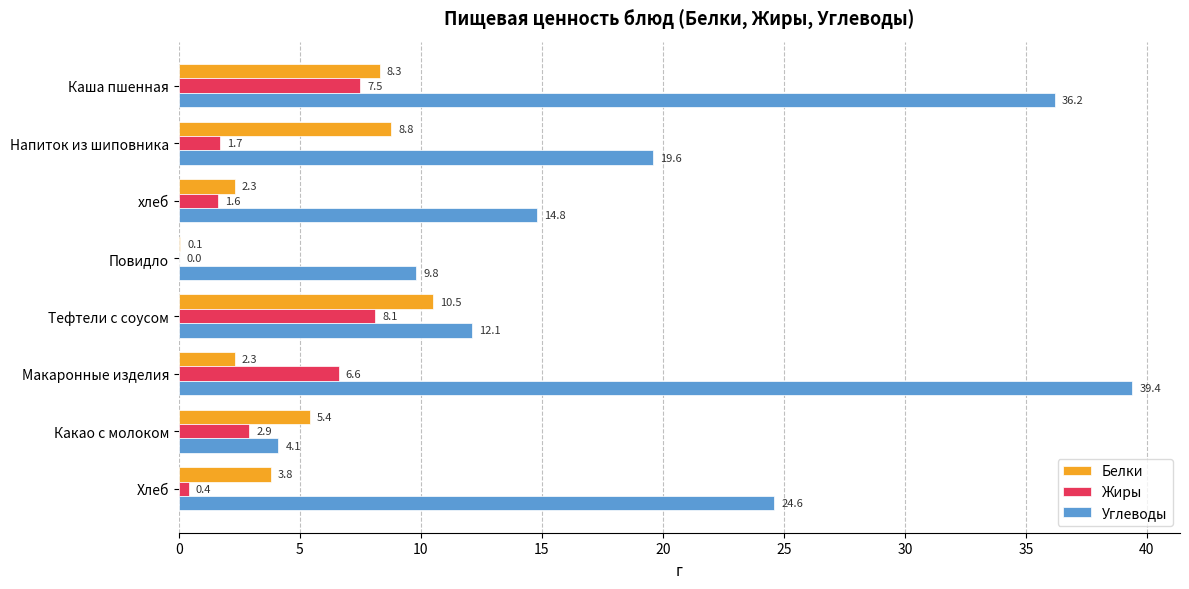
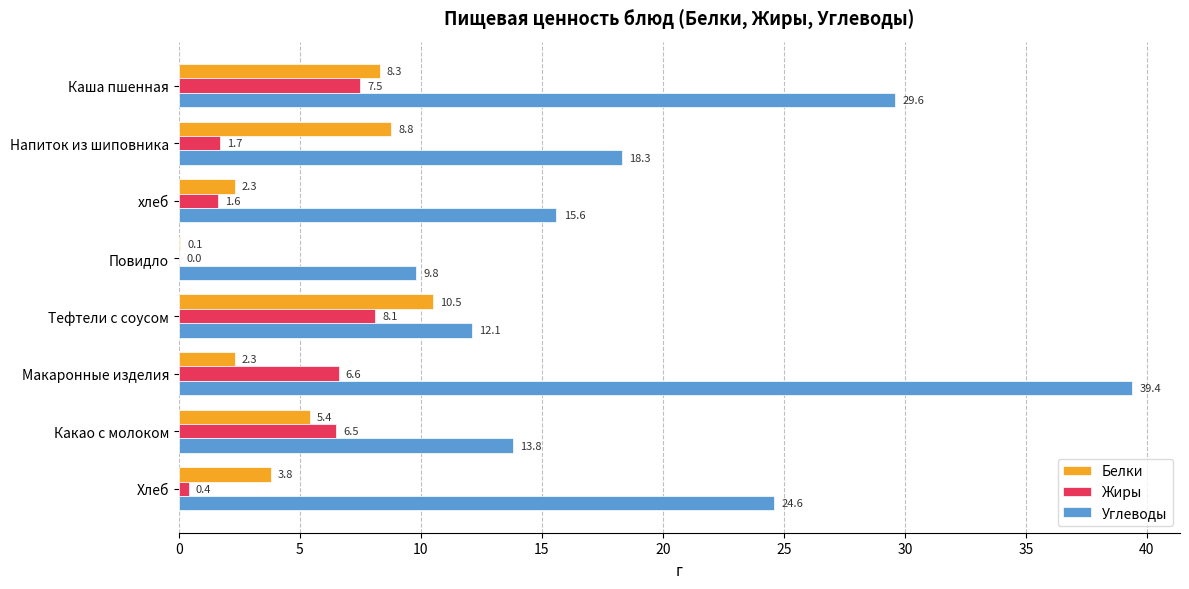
Углеводы, Каша пшенная: 36.2 -> 29.6
Углеводы, Напиток из шиповника: 19.6 -> 18.3
Углеводы, хлеб: 14.8 -> 15.6
Жиры, Какао с молоком: 2.9 -> 6.5
Углеводы, Какао с молоком: 4.1 -> 13.8
